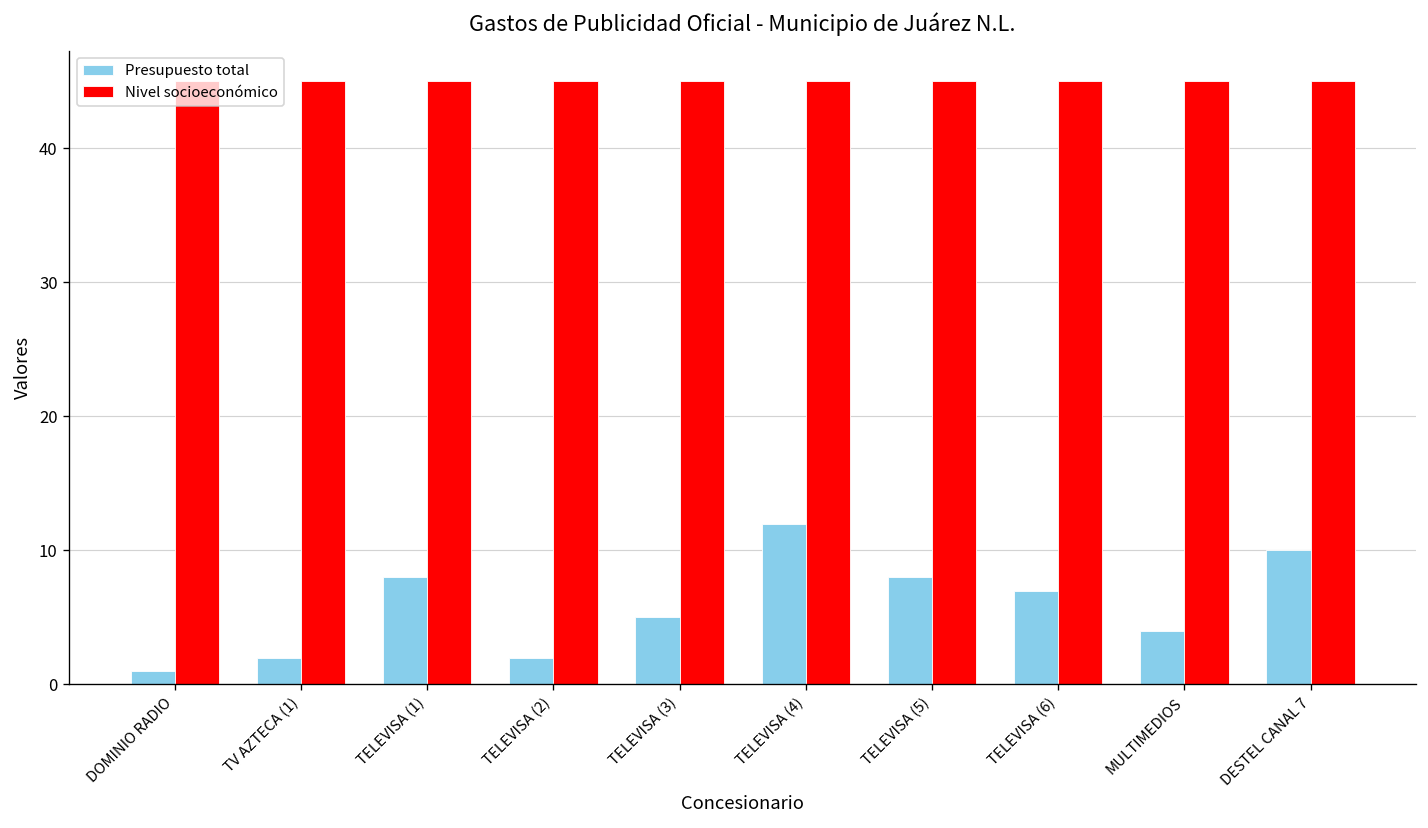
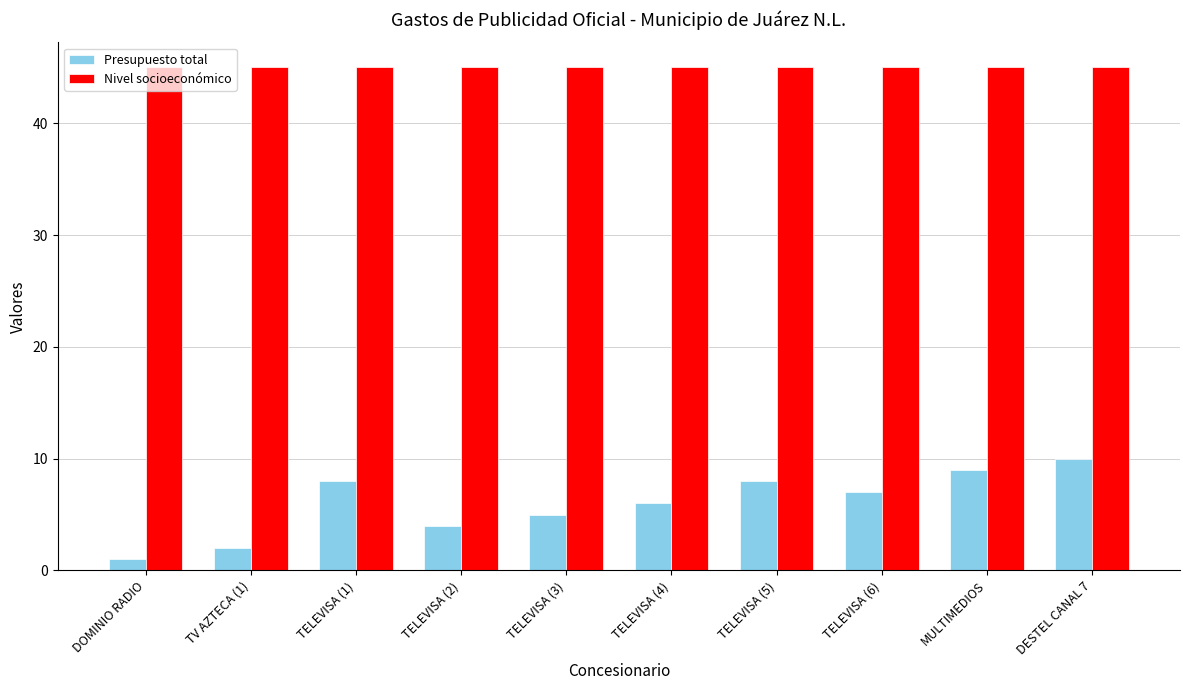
Presupuesto total, TELEVISA (2): 2 -> 4
Presupuesto total, TELEVISA (4): 12 -> 6
Presupuesto total, MULTIMEDIOS: 4 -> 9
